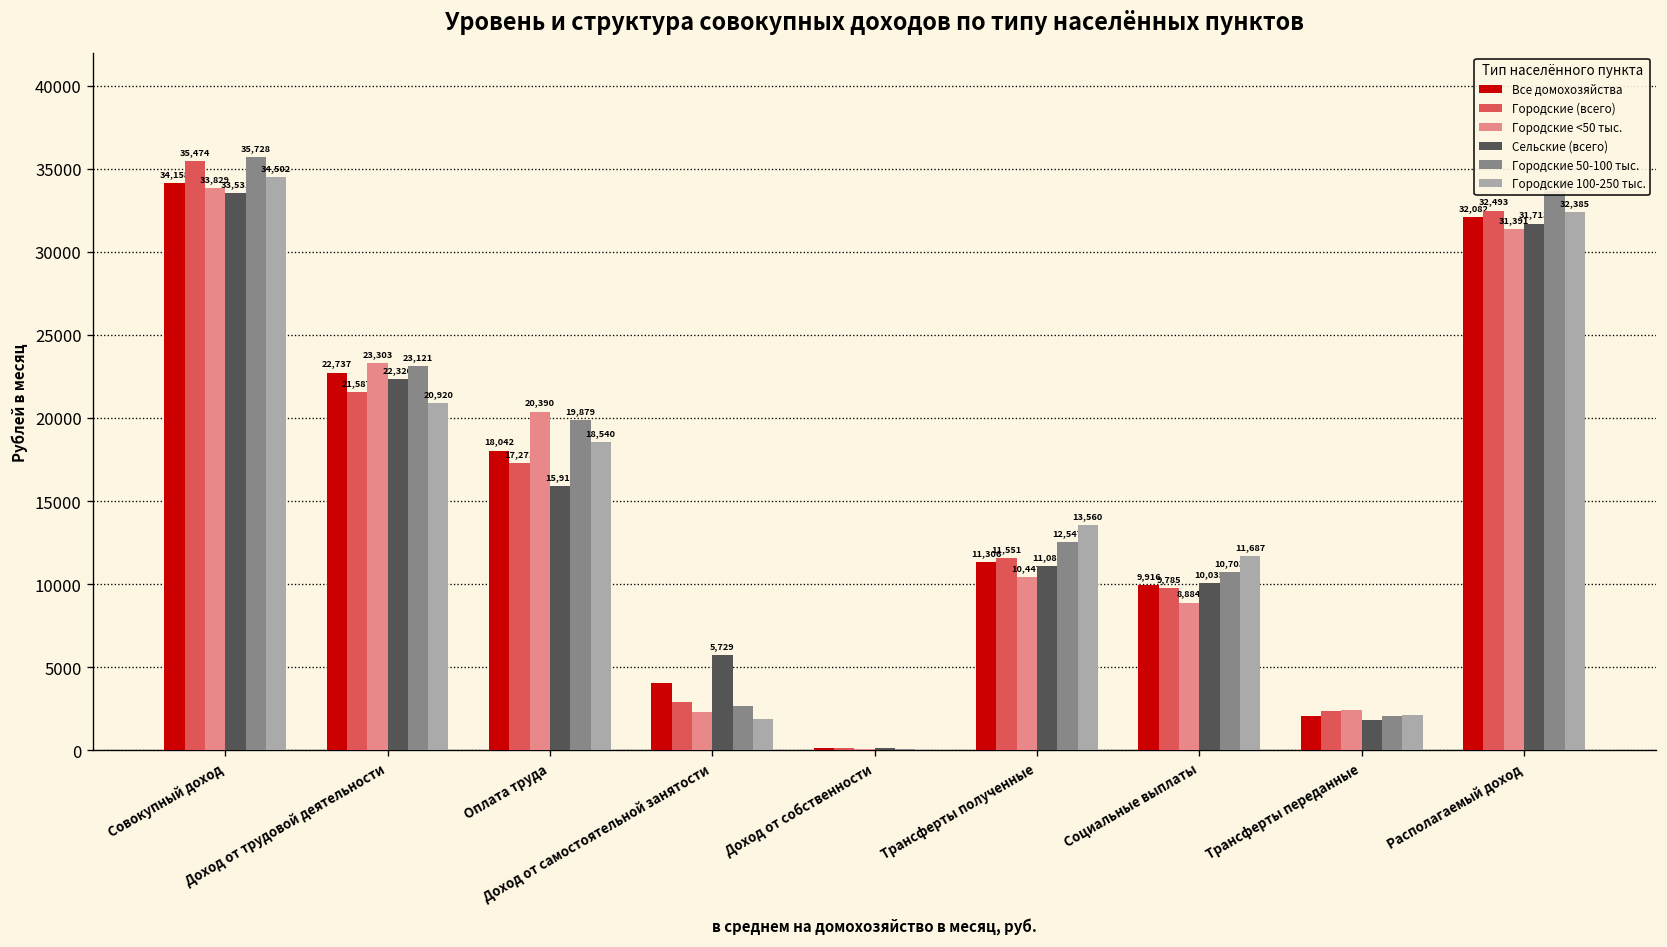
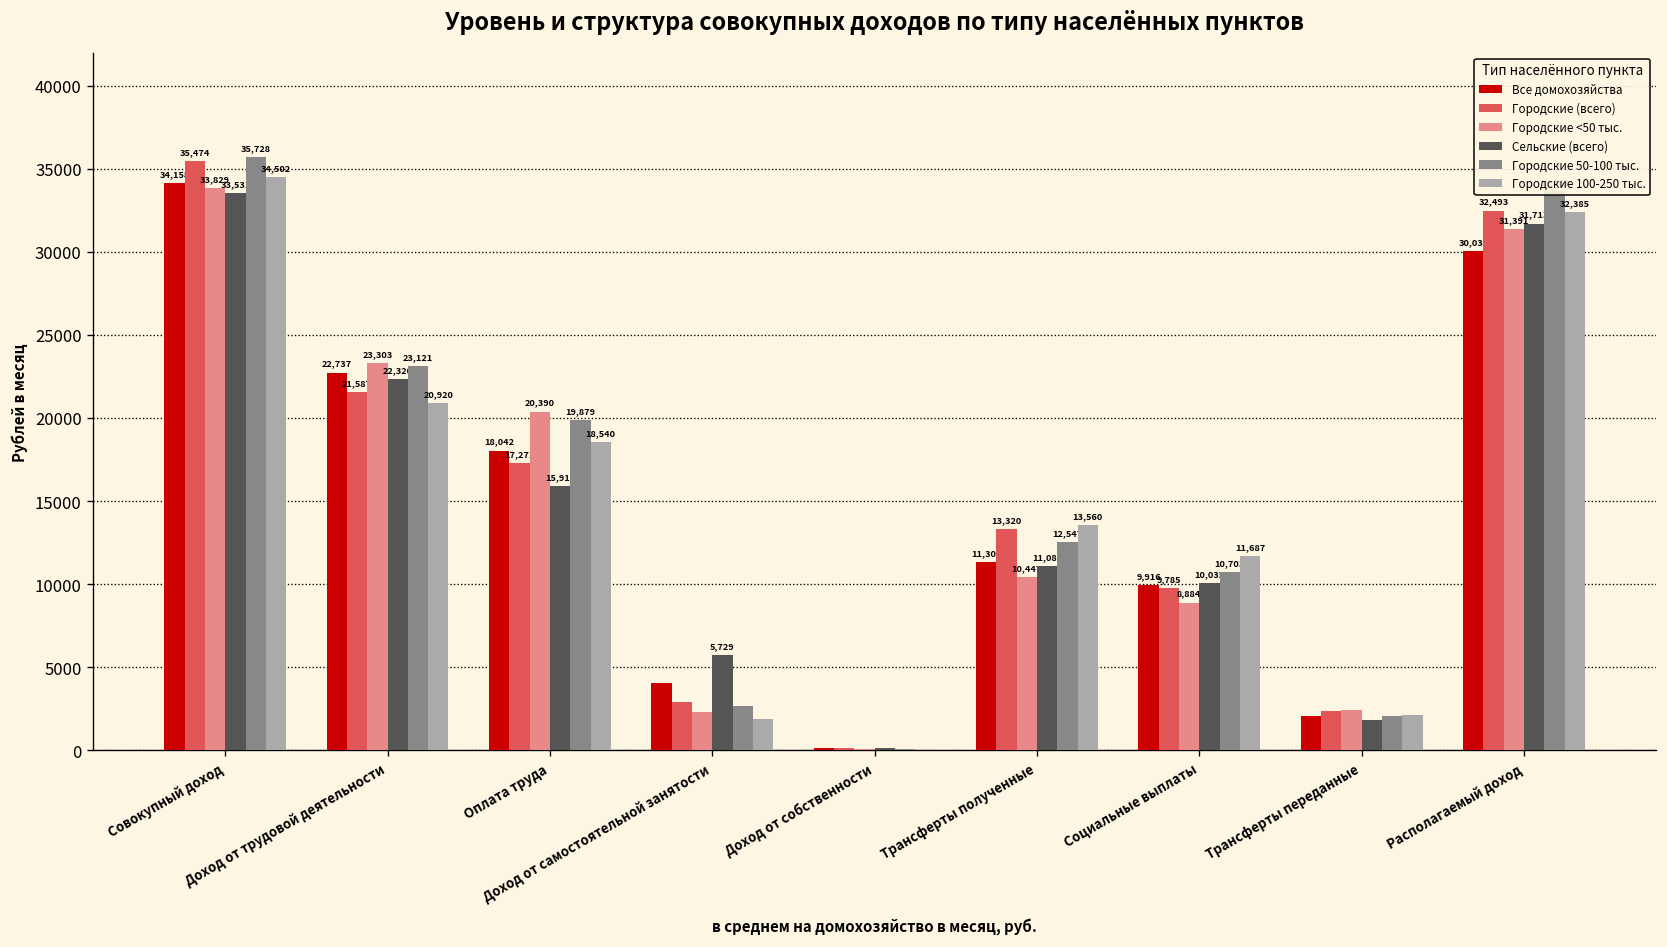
Городские (всего), Трансферты полученные: 11,551 -> 13,320
Все домохозяйства, Располагаемый доход: 32,082 -> 30,038
